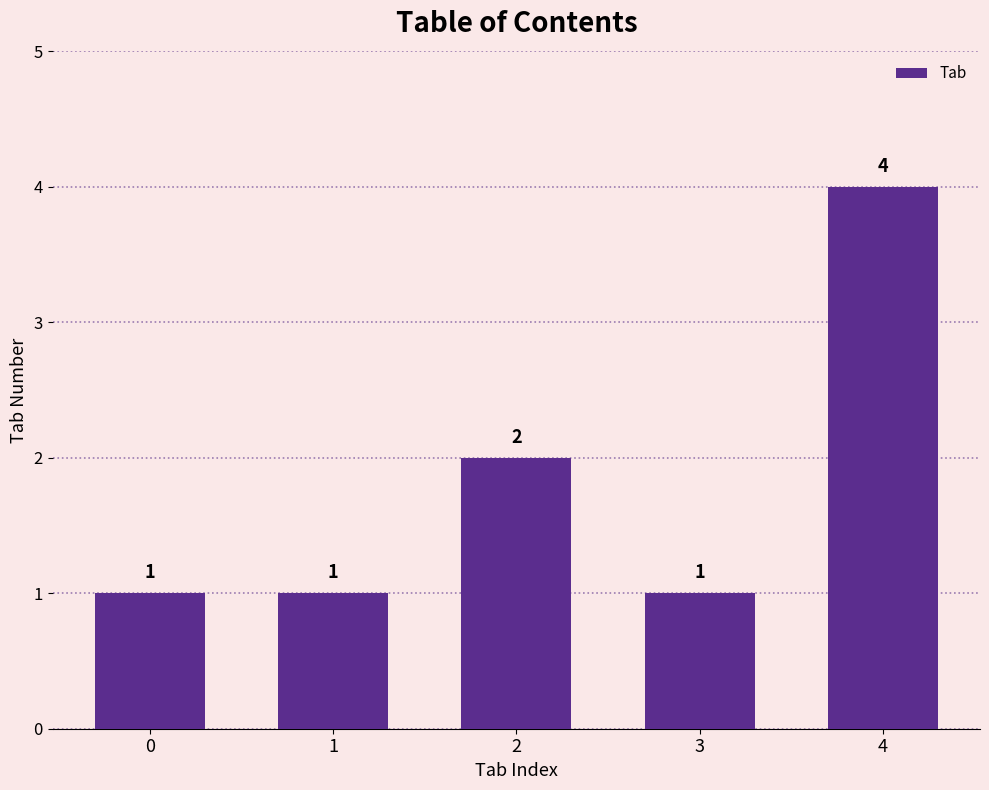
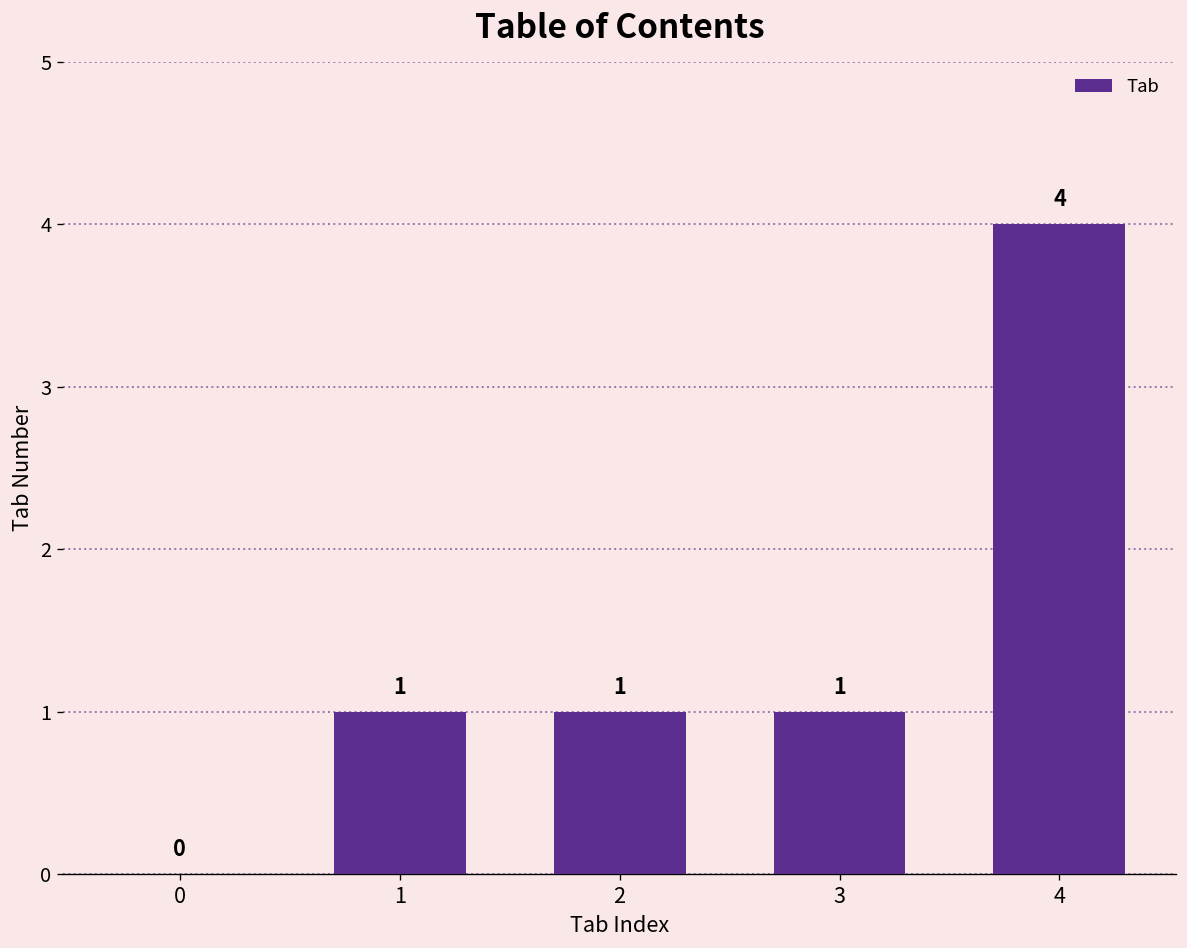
0: 1 -> 0
2: 2 -> 1
